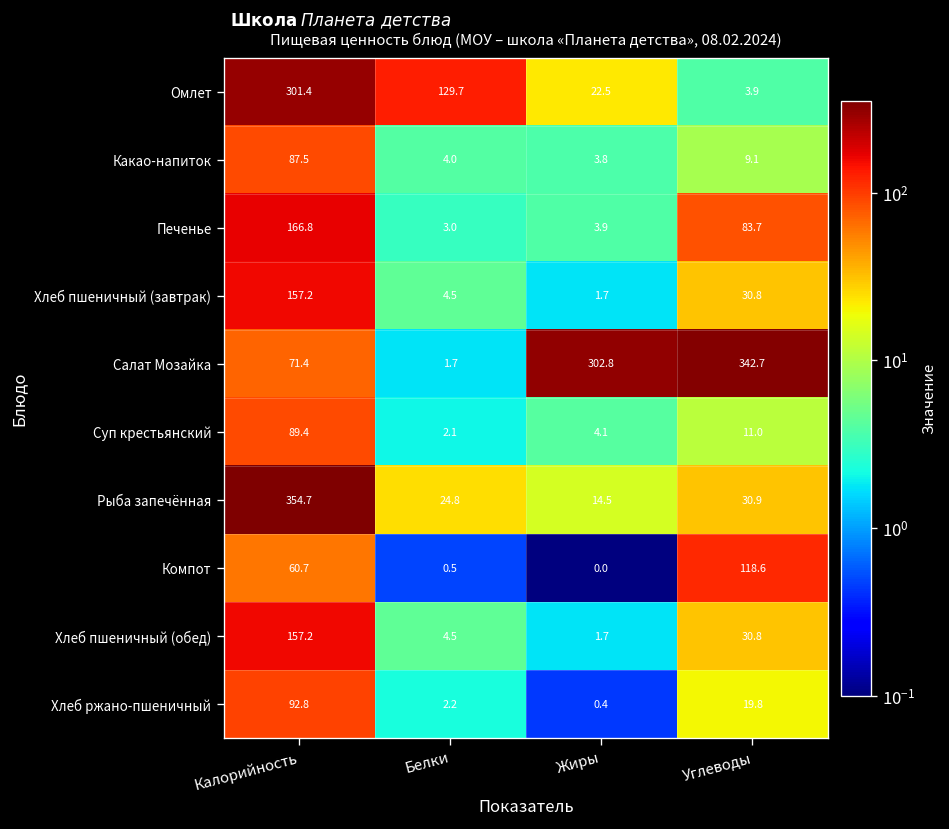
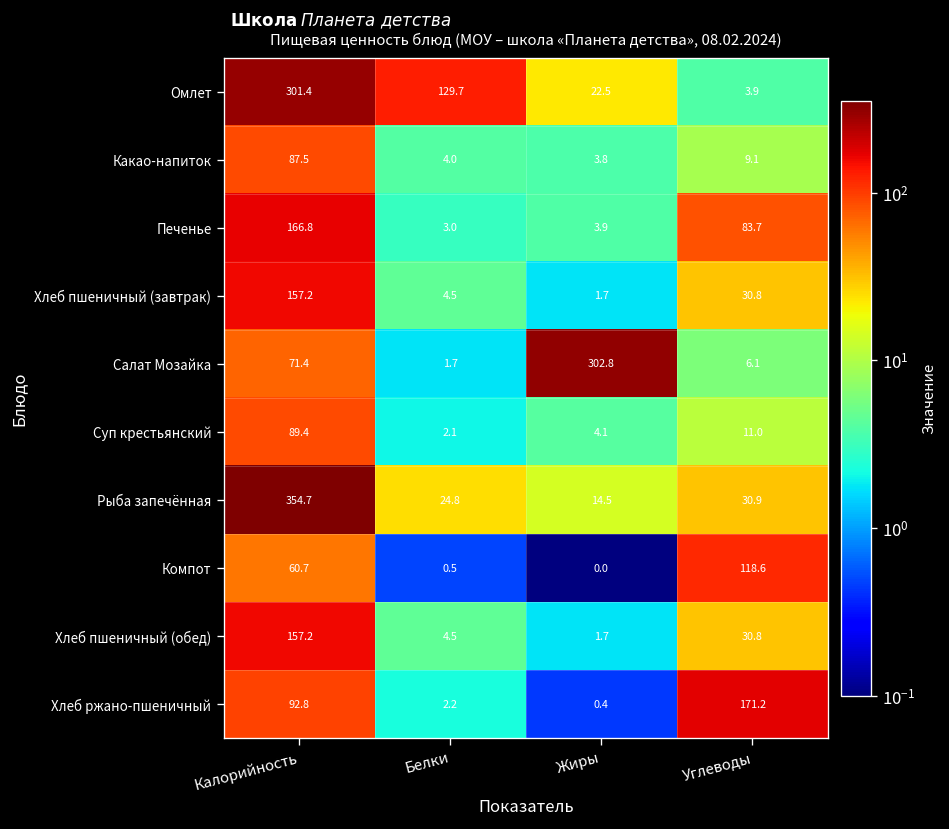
Салат Мозайка, Углеводы: 342.7 -> 6.1
Хлеб ржано-пшеничный, Углеводы: 19.8 -> 171.2
